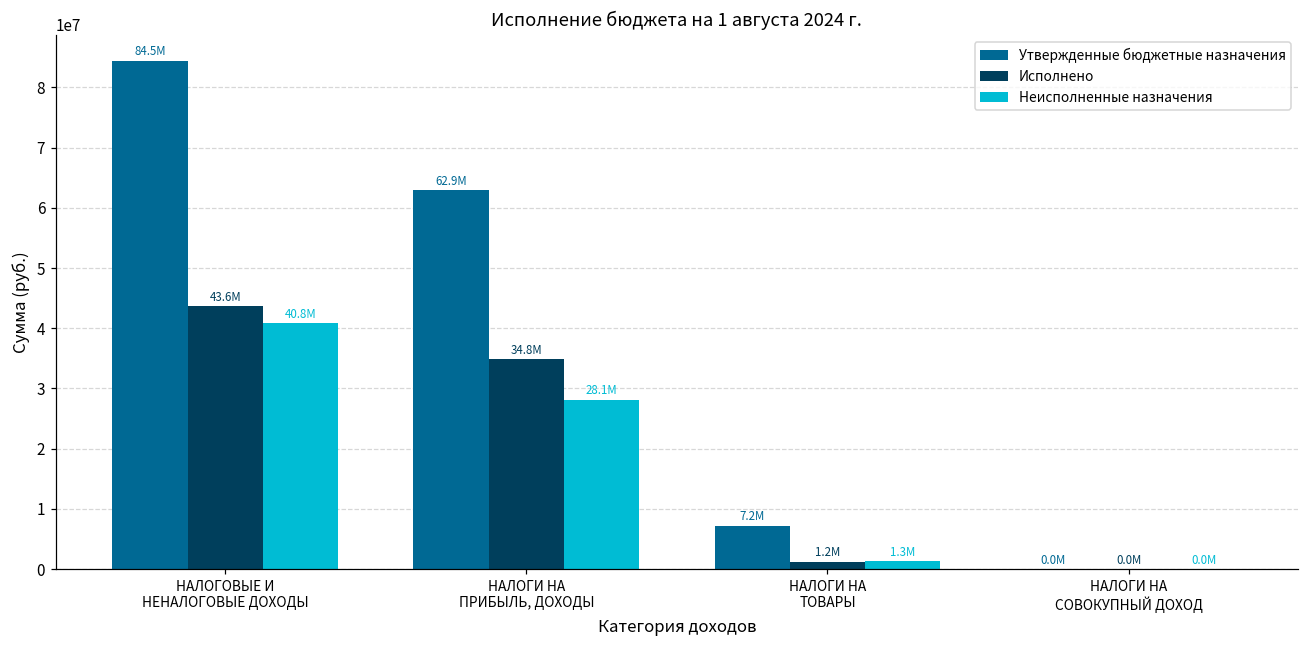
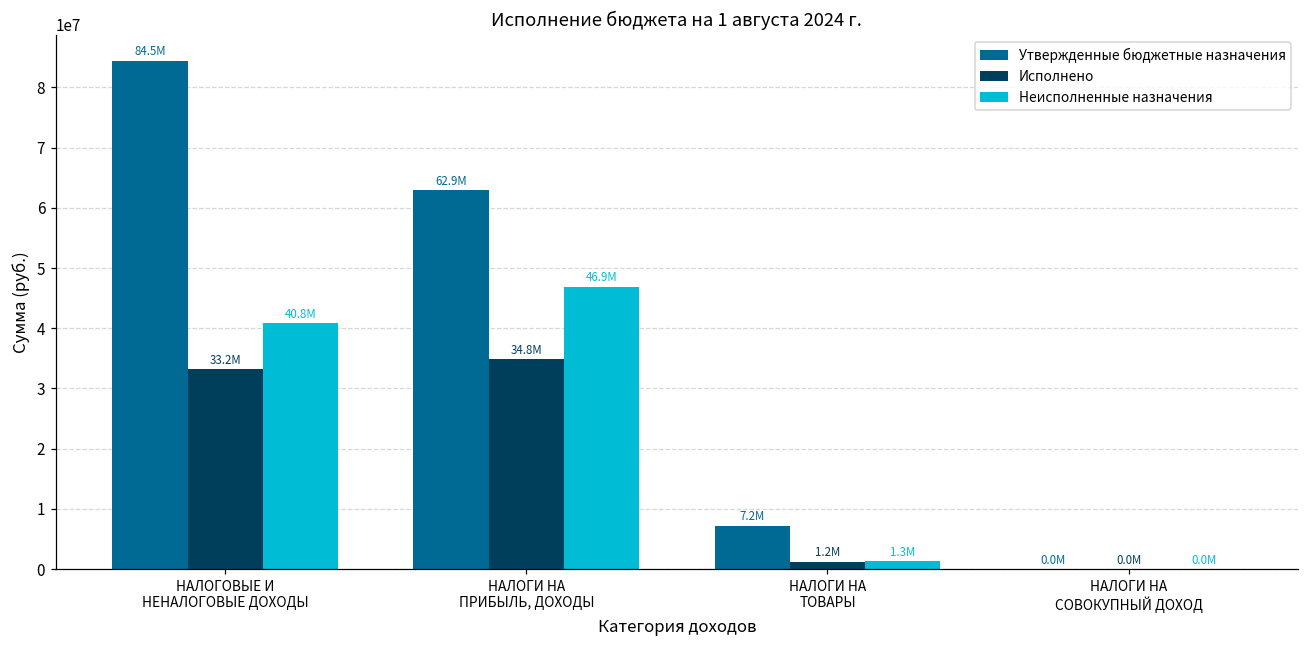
Исполнено, НАЛОГОВЫЕ И НЕНАЛОГОВЫЕ ДОХОДЫ: 43.6M -> 33.2M
Неисполненные назначения, НАЛОГИ НА ПРИБЫЛЬ, ДОХОДЫ: 28.1M -> 46.9M
